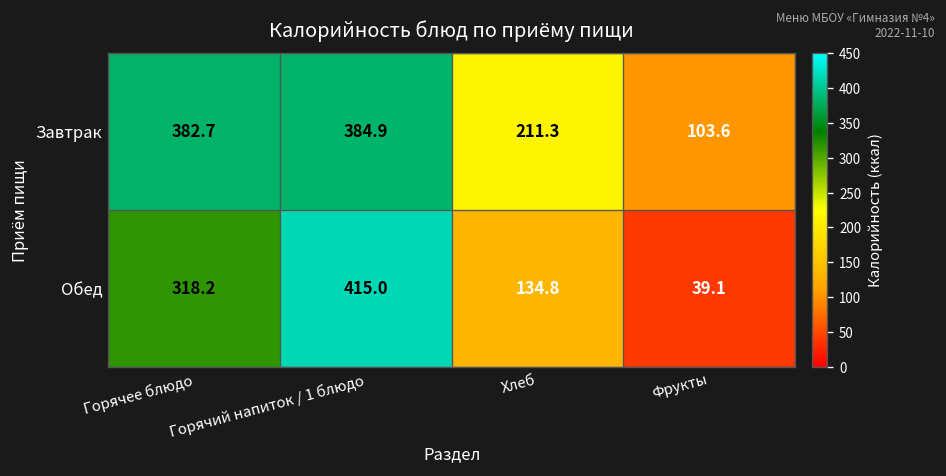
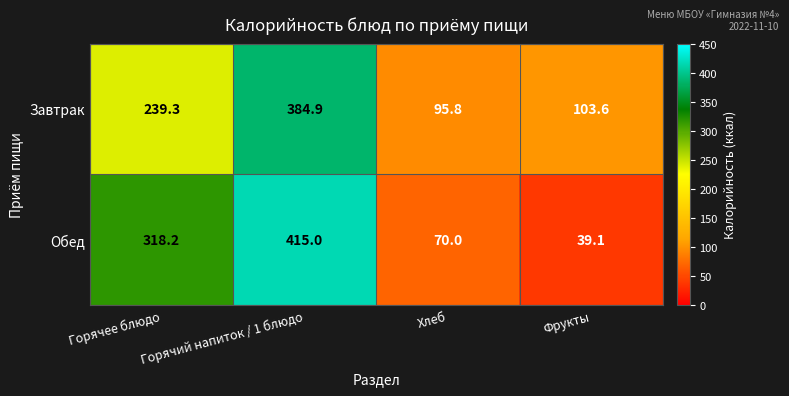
Завтрак, Горячее блюдо: 382.7 -> 239.3
Завтрак, Хлеб: 211.3 -> 95.8
Обед, Хлеб: 134.8 -> 70.0
